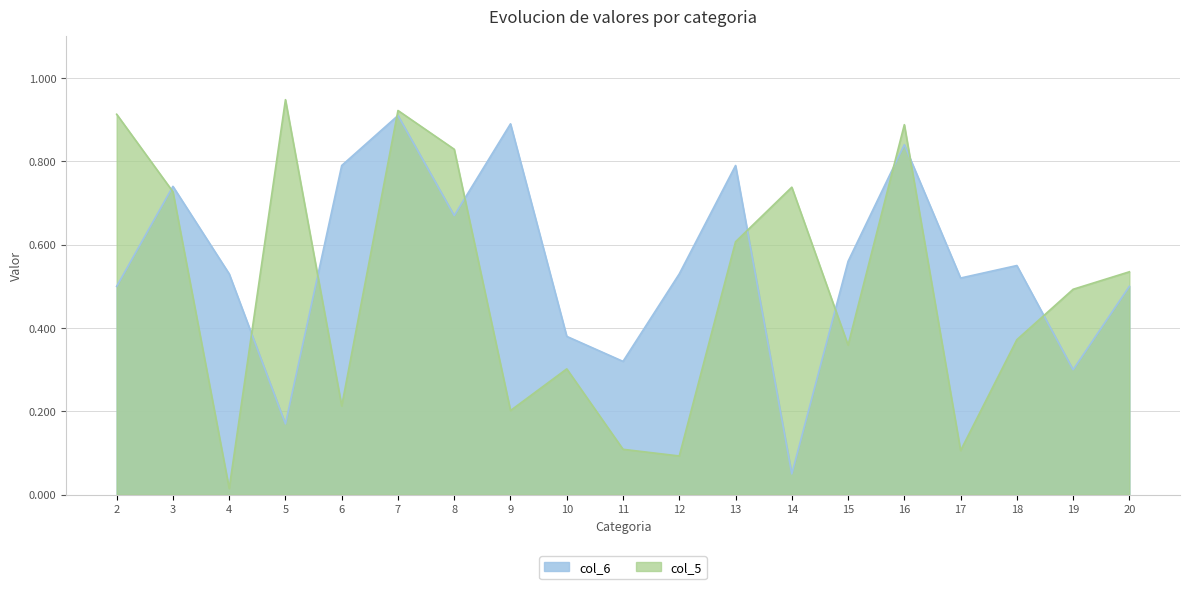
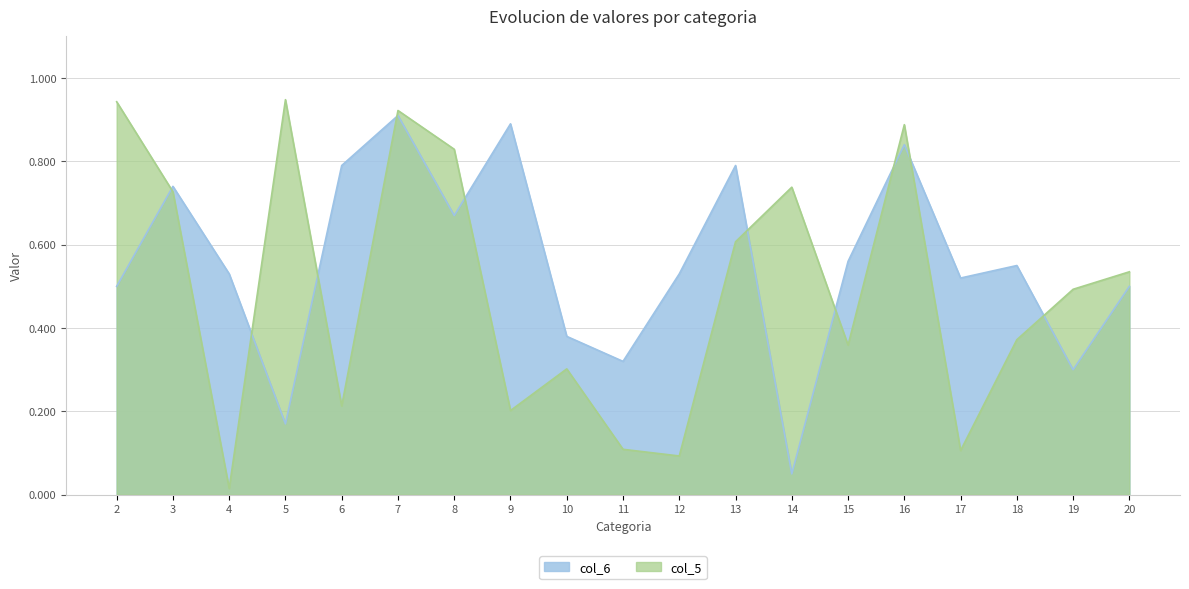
col_5, 2: 0.91 -> 0.94
